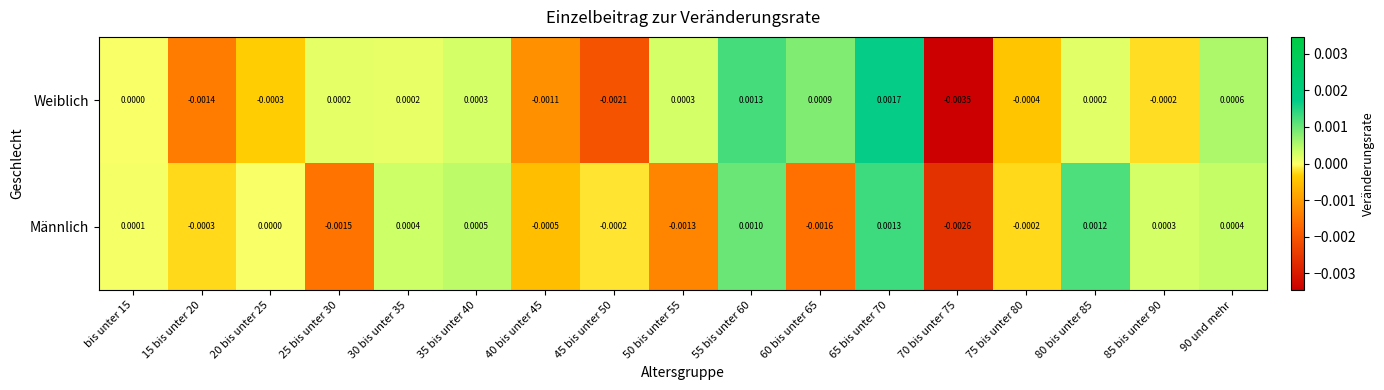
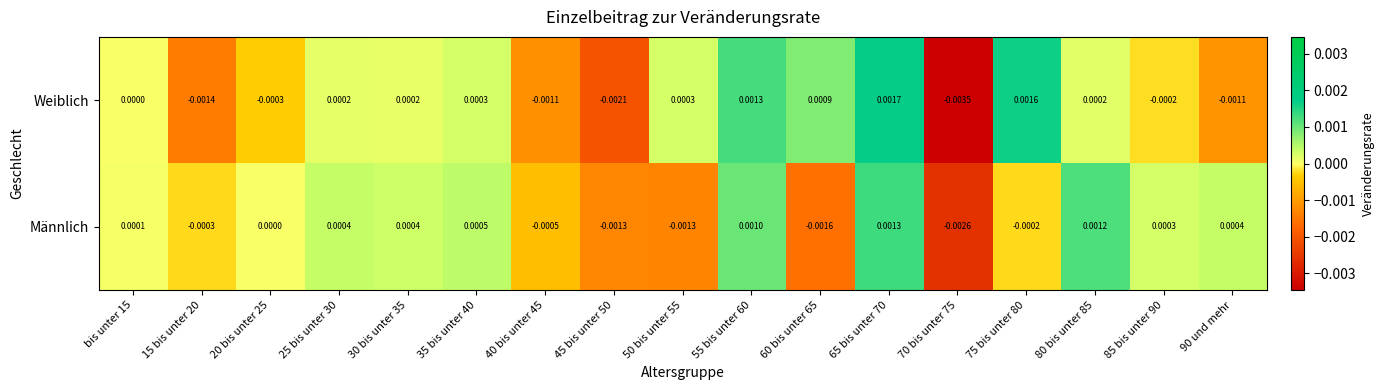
Weiblich, 75 bis unter 80: -0.0004 -> 0.0016
Weiblich, 90 und mehr: 0.0006 -> -0.0011
Männlich, 25 bis unter 30: -0.0015 -> 0.0004
Männlich, 45 bis unter 50: -0.0002 -> -0.0013
